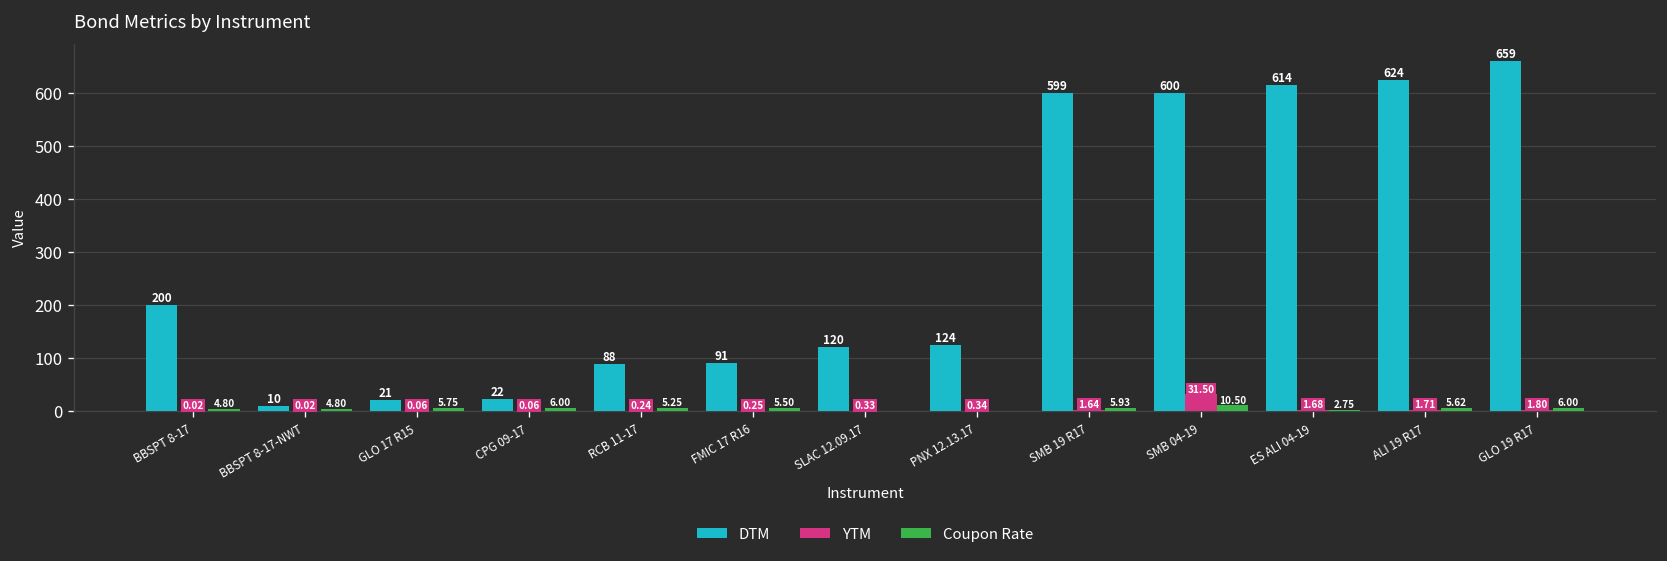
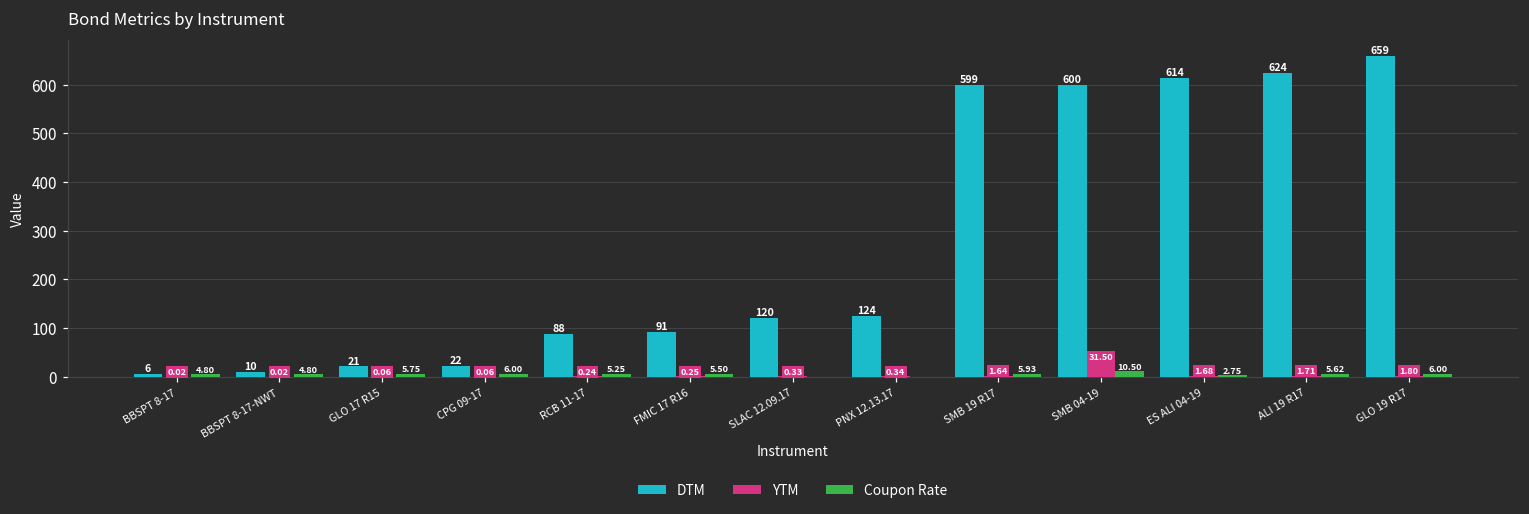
DTM, BBSPT 8-17: 200 -> 6
